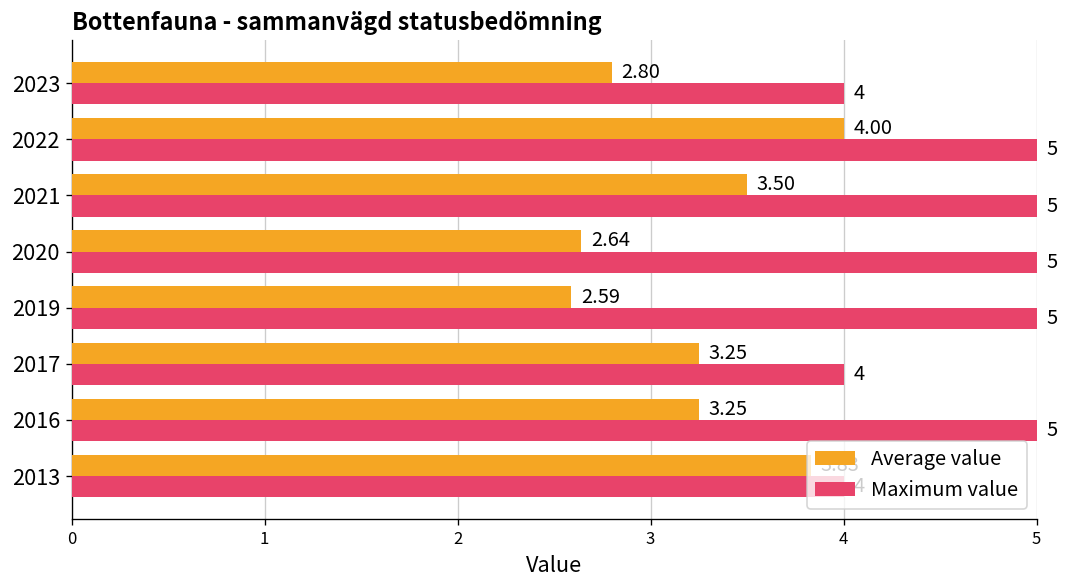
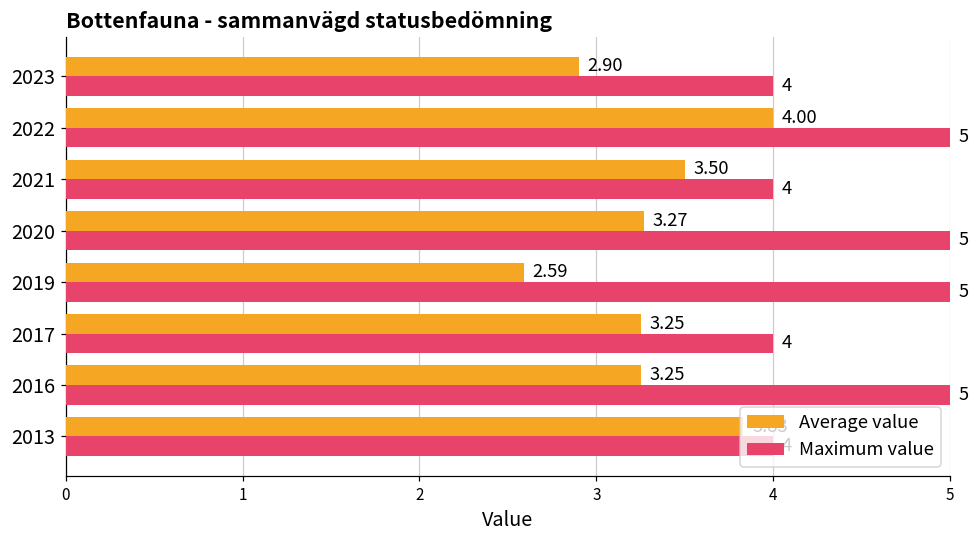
Average value, 2023: 2.80 -> 2.90
Maximum value, 2021: 5 -> 4
Average value, 2020: 2.64 -> 3.27
